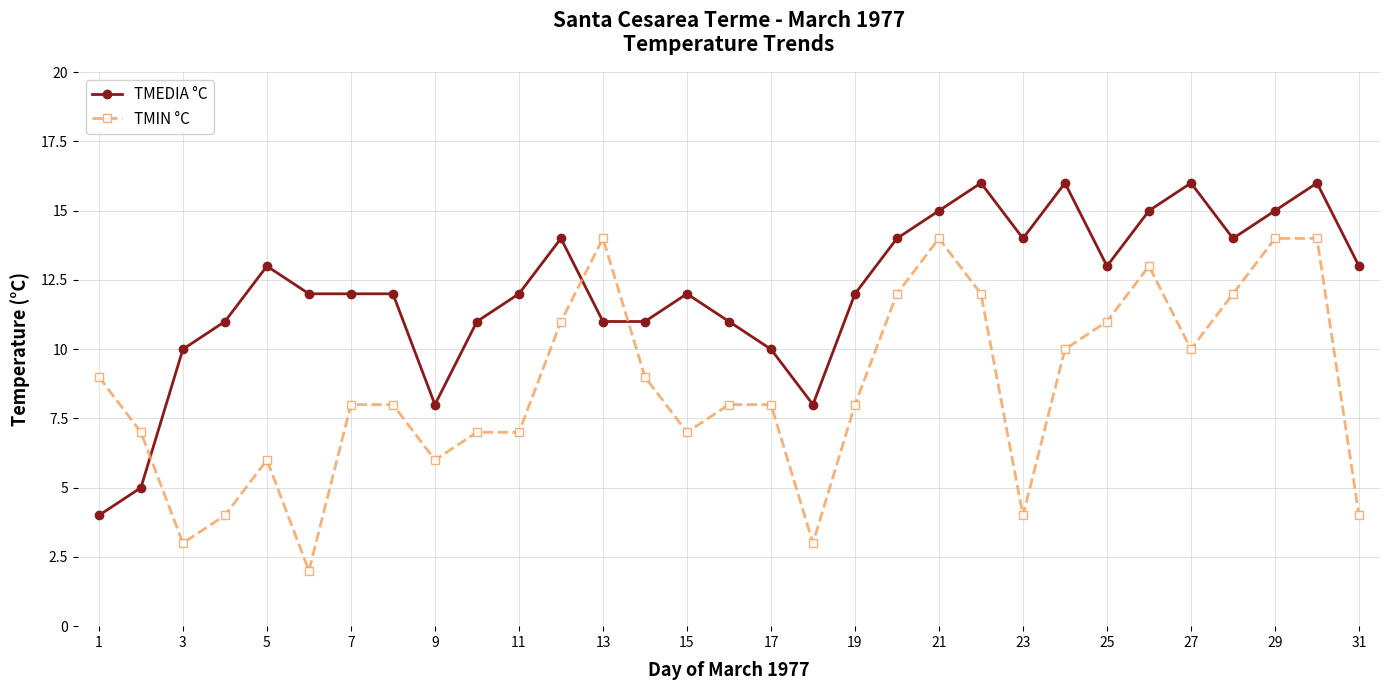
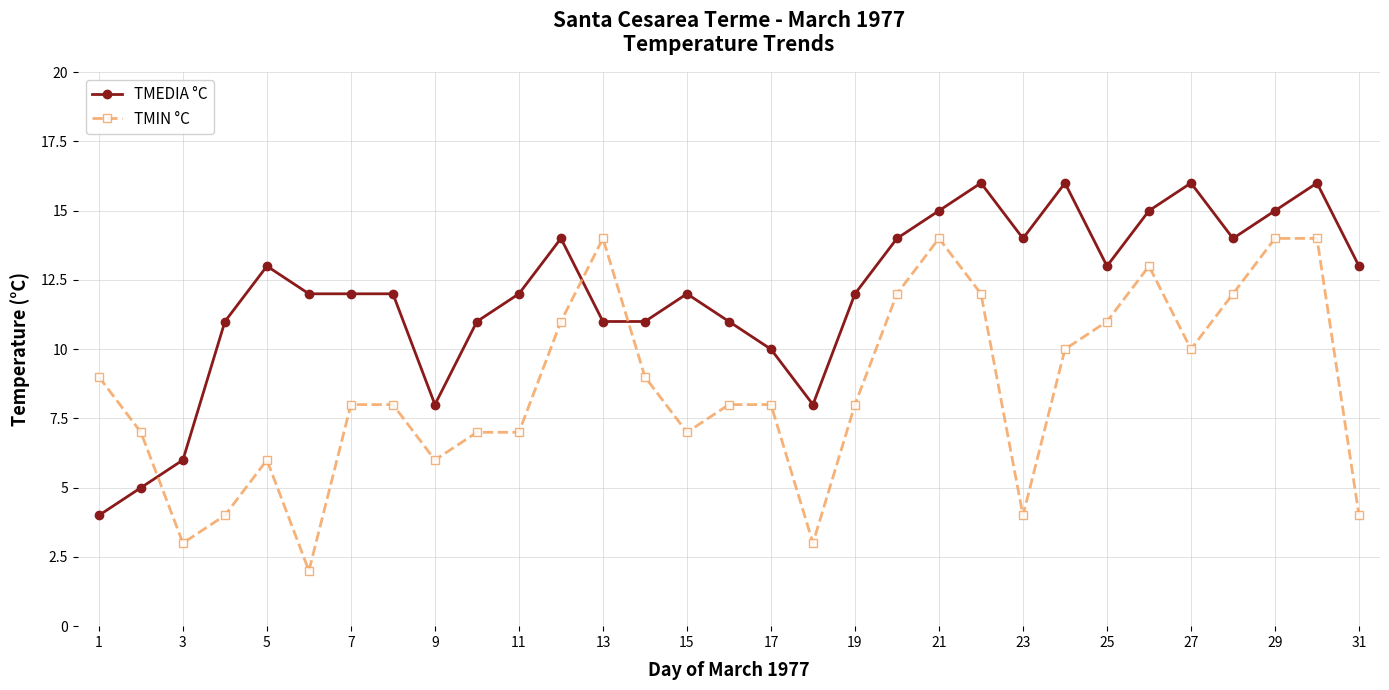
TMEDIA °C, 3: 10 -> 6
